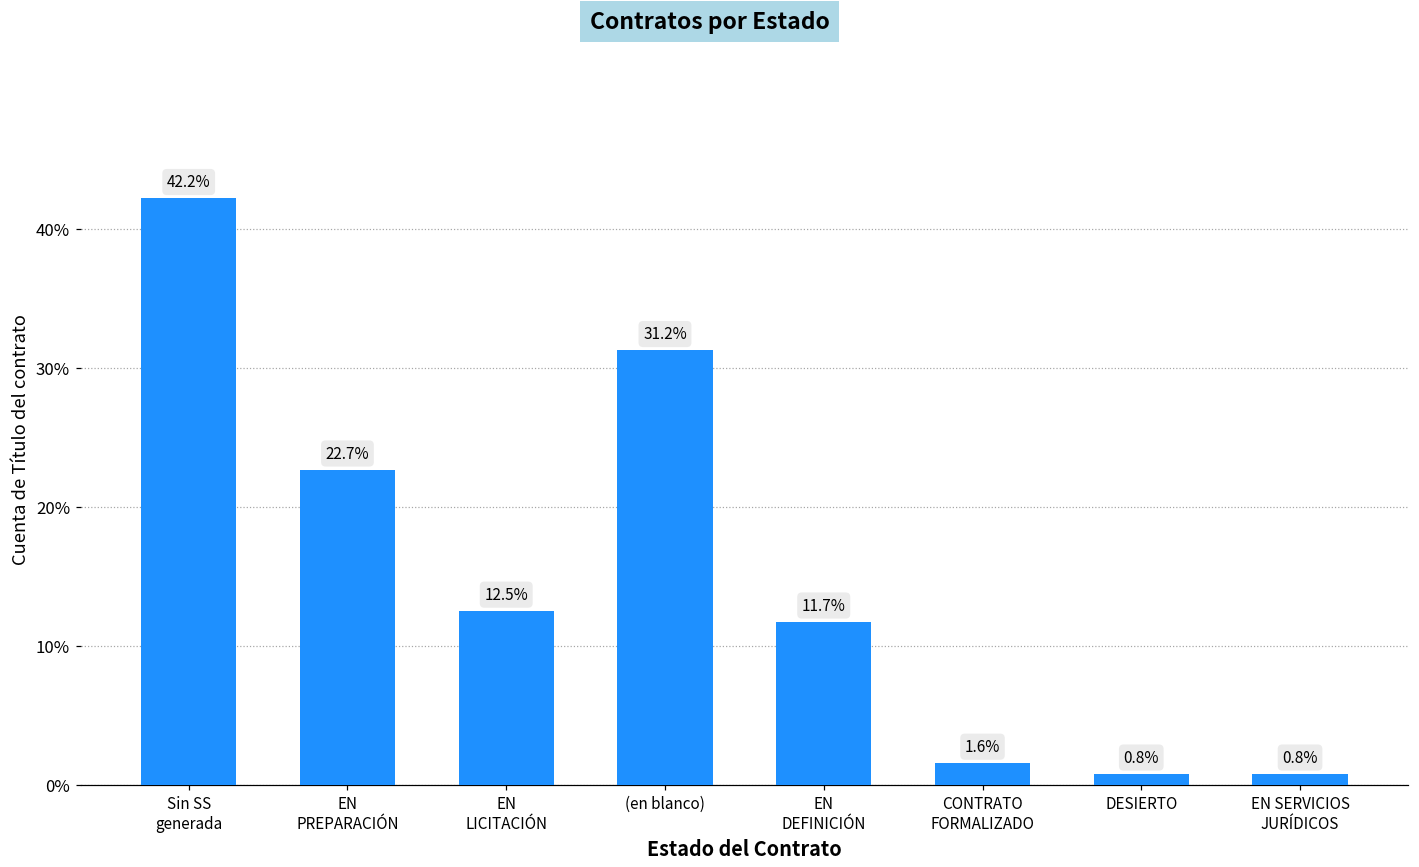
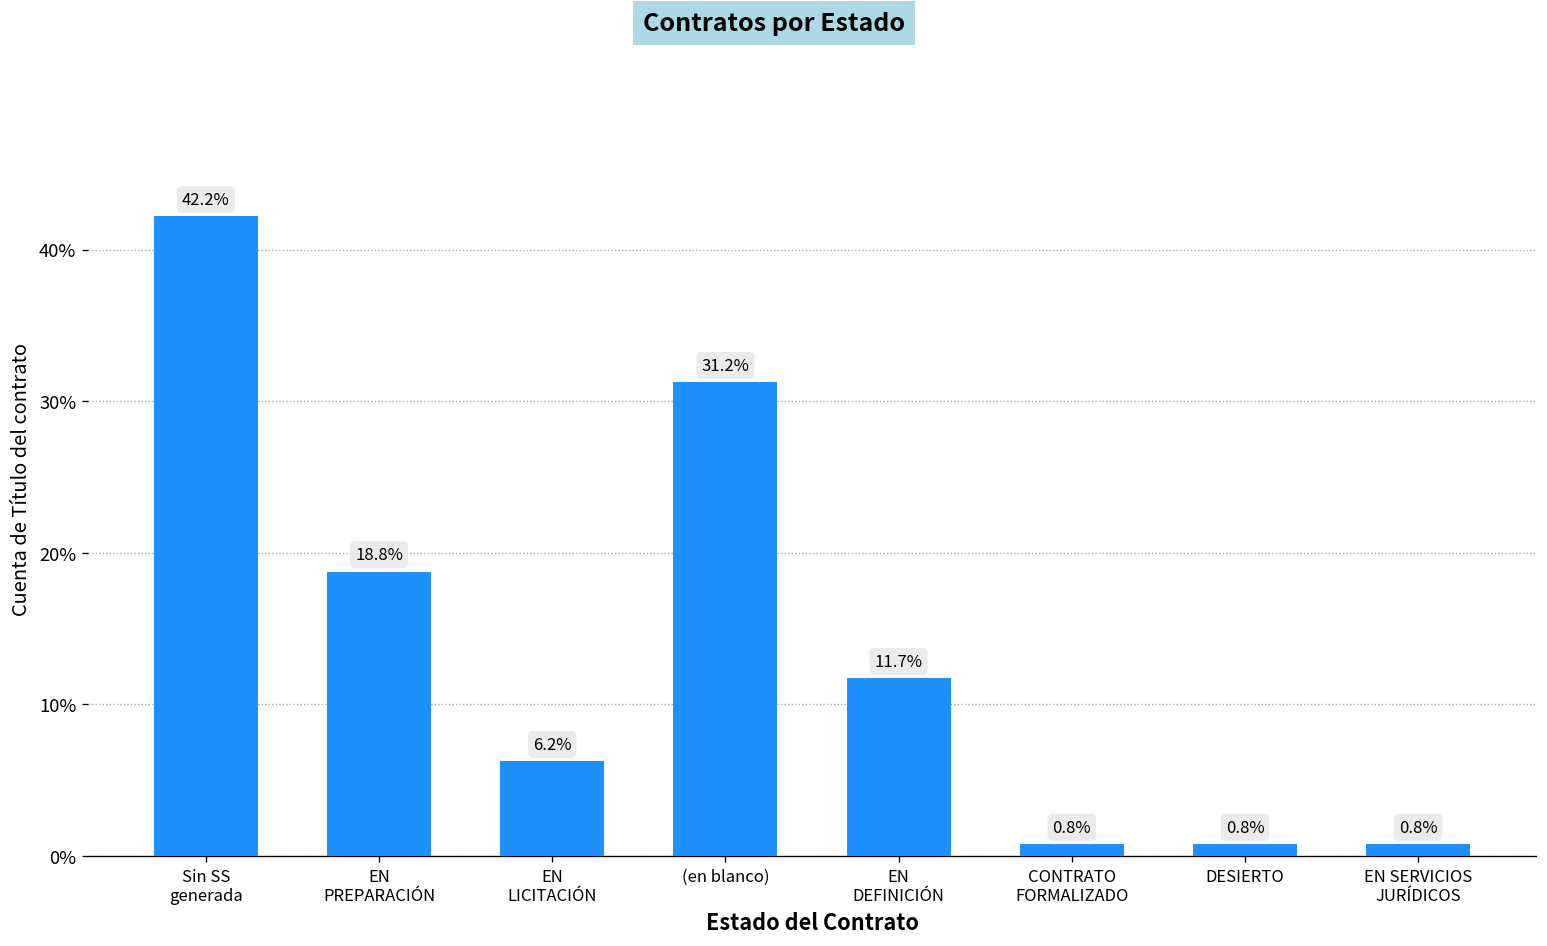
EN PREPARACIÓN: 22.7% -> 18.8%
EN LICITACIÓN: 12.5% -> 6.2%
CONTRATO FORMALIZADO: 1.6% -> 0.8%
